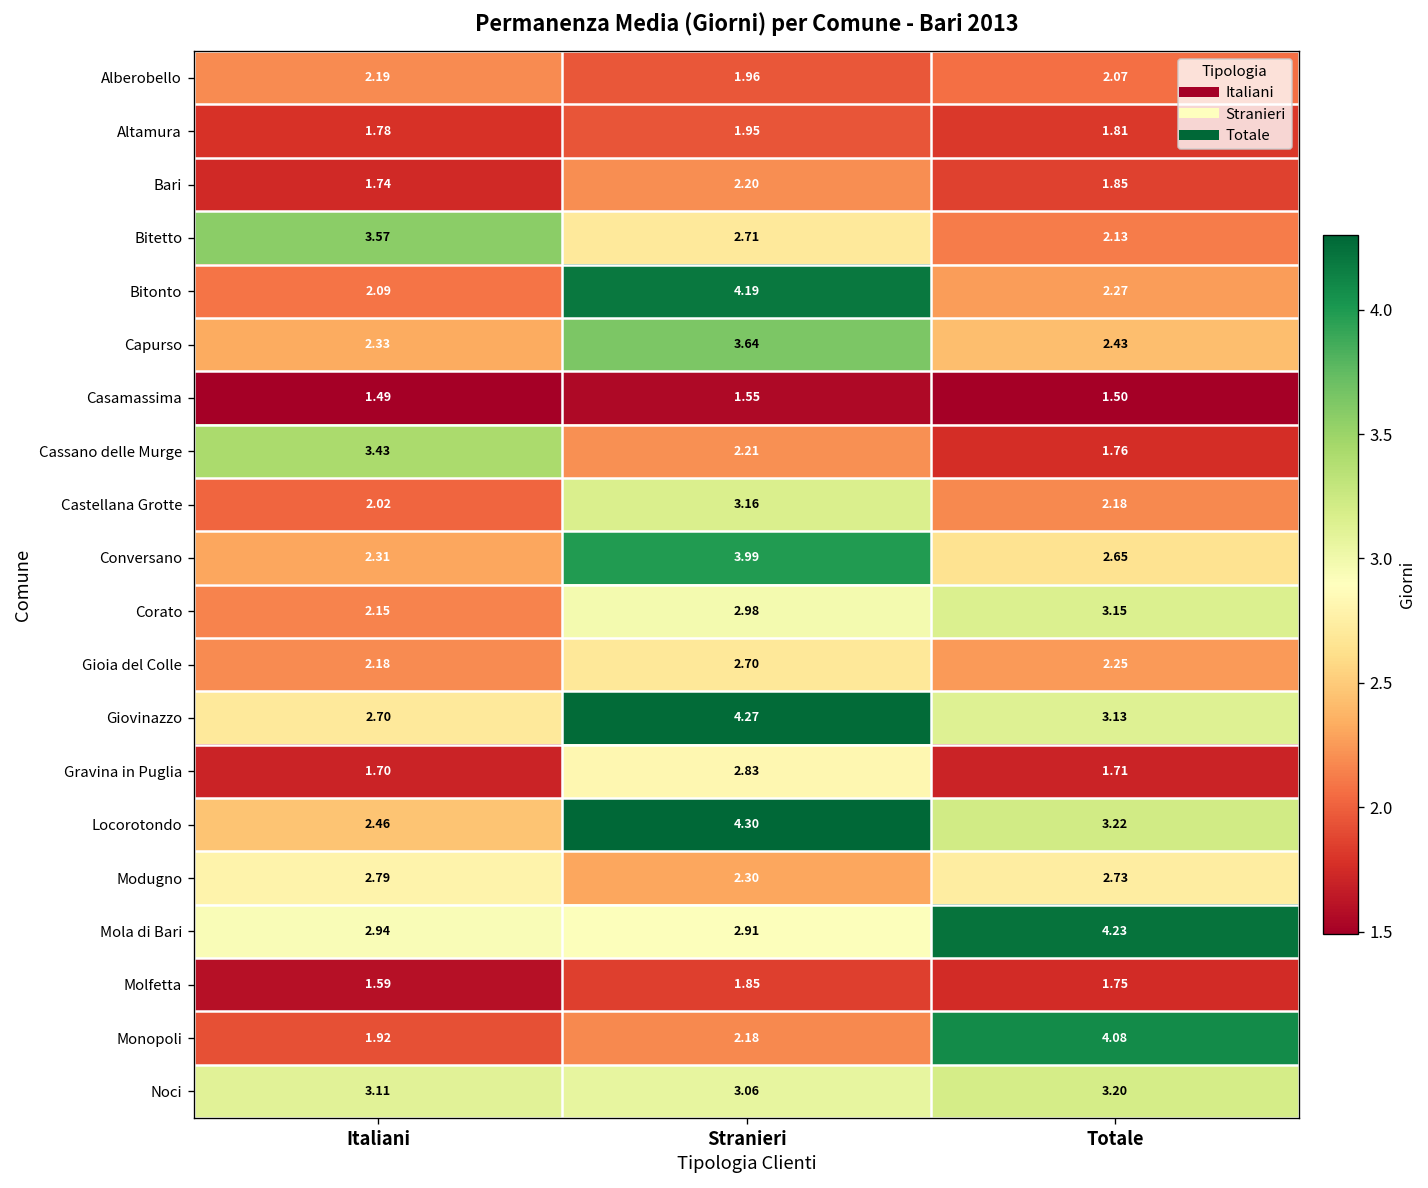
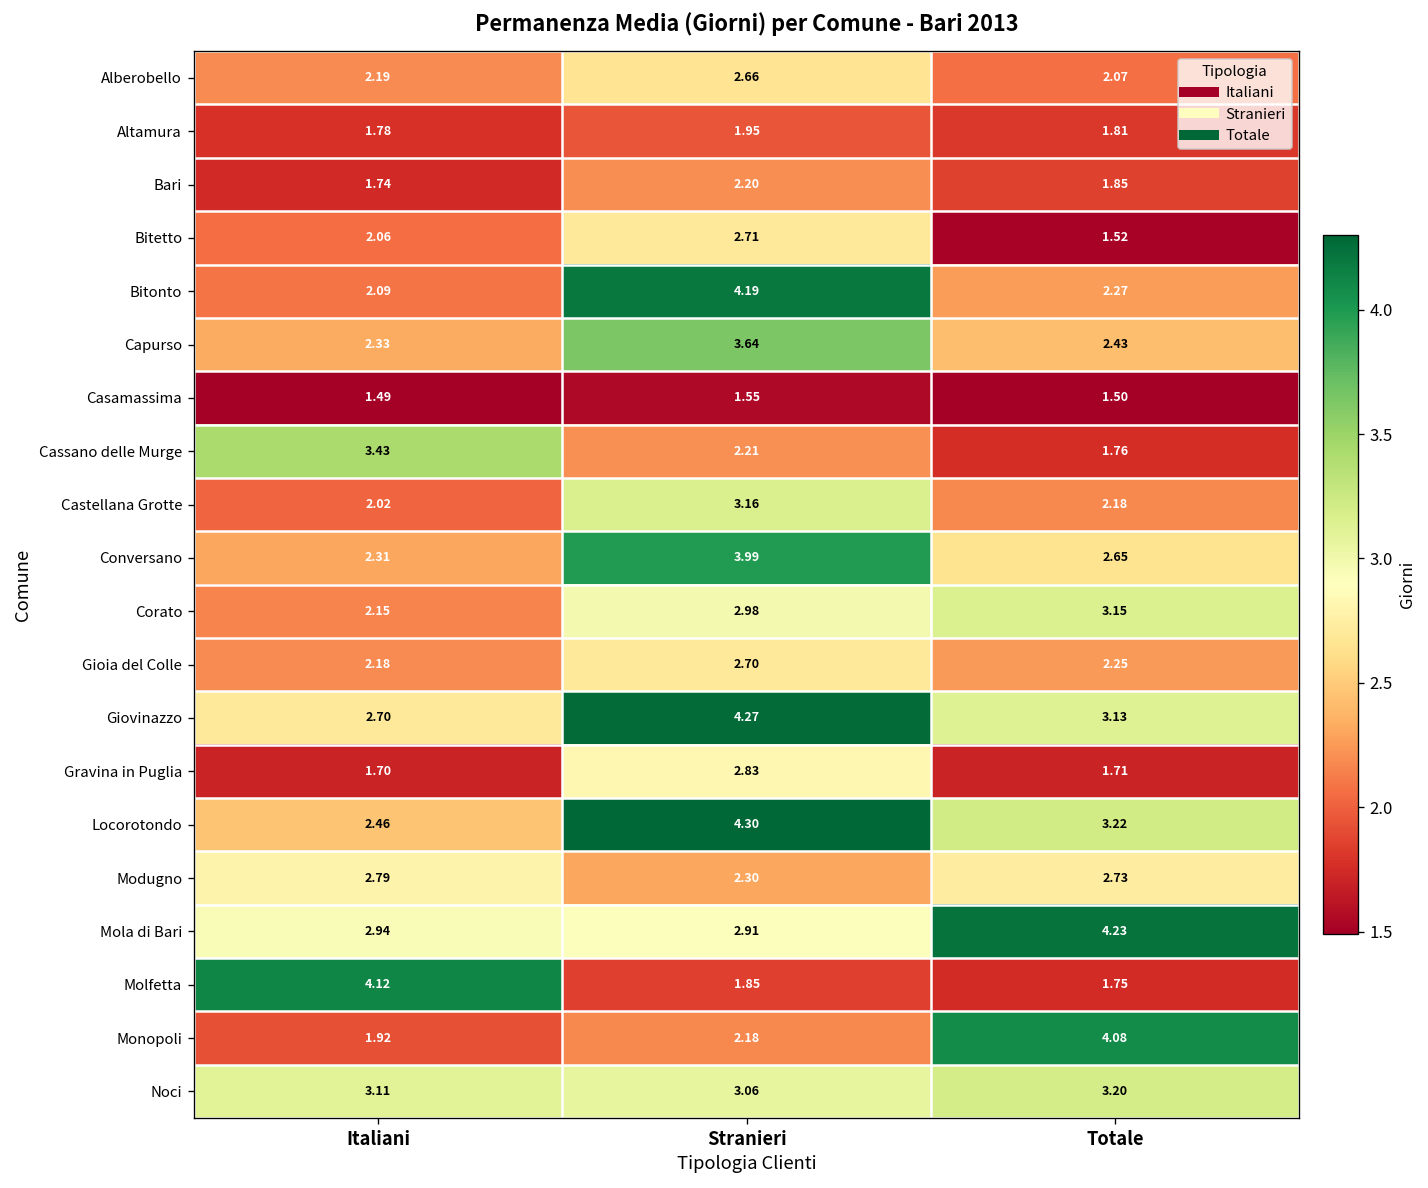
Alberobello, Stranieri: 1.96 -> 2.66
Bitetto, Italiani: 3.57 -> 2.06
Bitetto, Totale: 2.13 -> 1.52
Molfetta, Italiani: 1.59 -> 4.12
